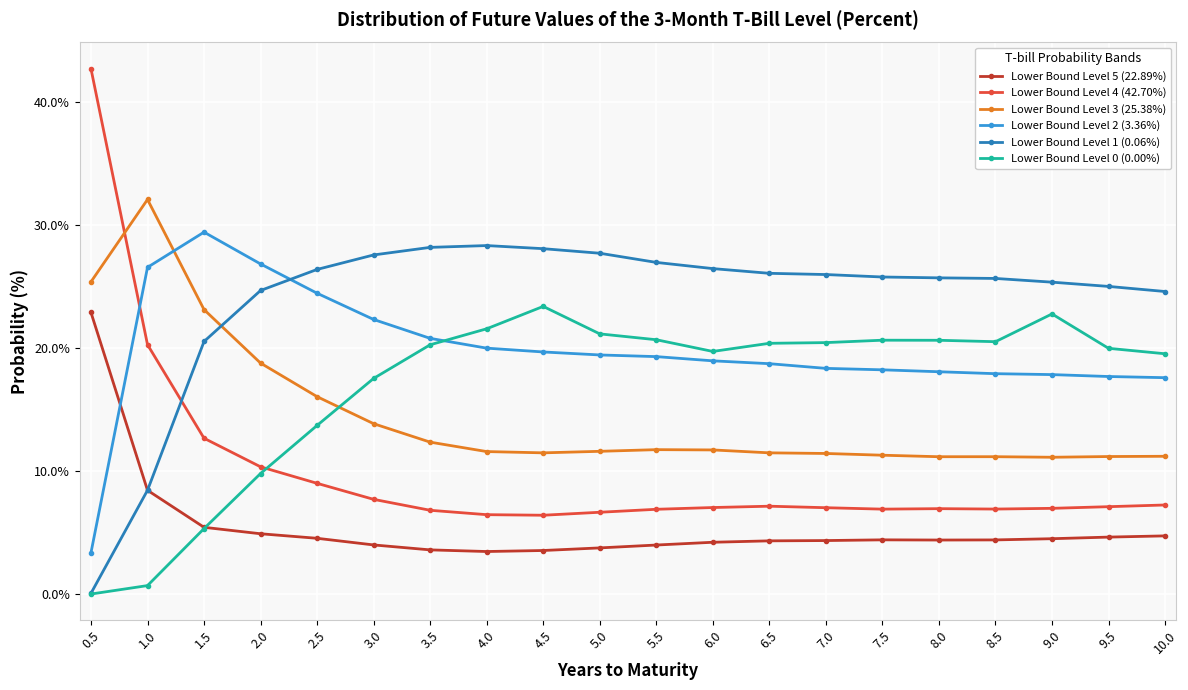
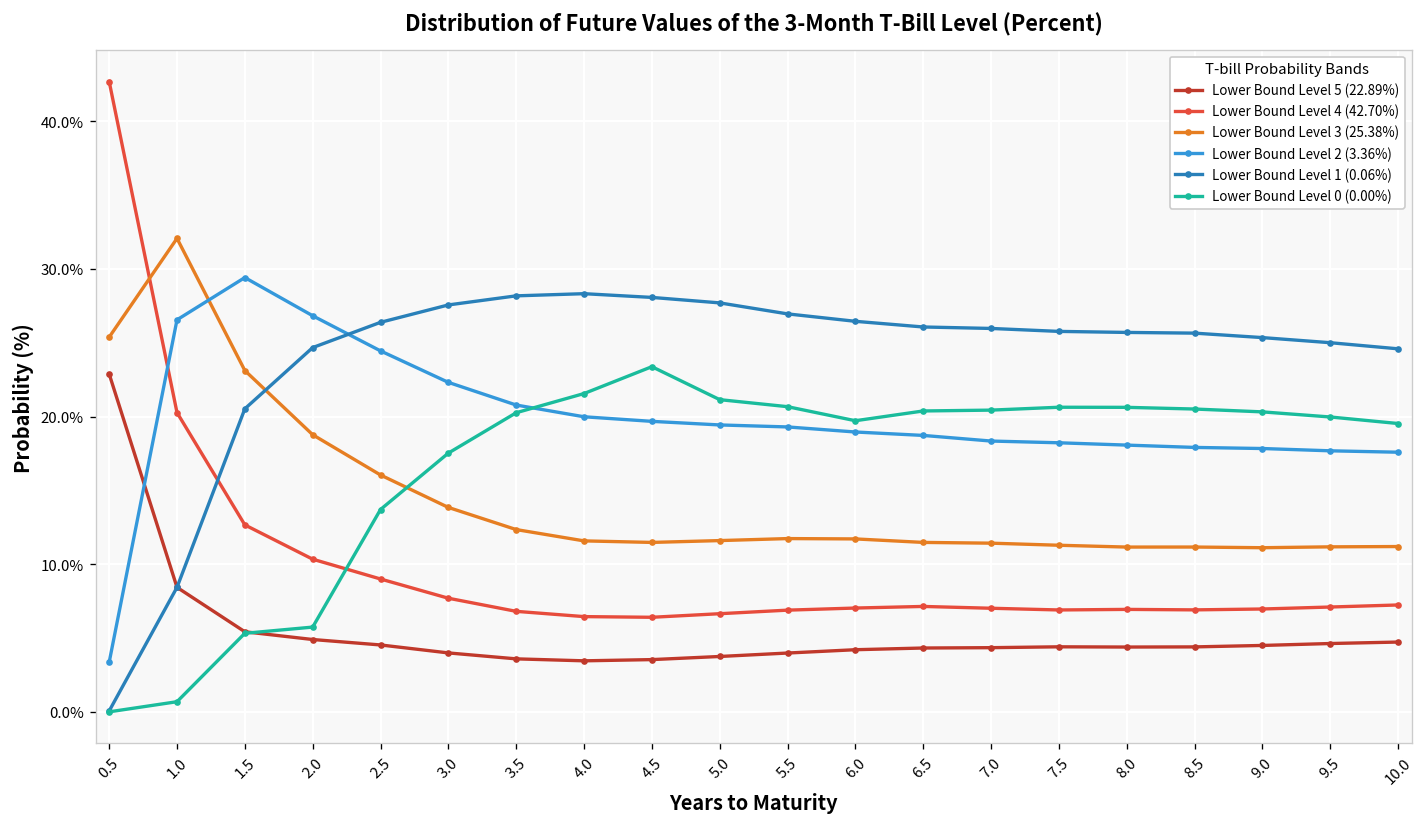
Lower Bound Level 0 (0.00%), 2.0: 9.8% -> 5.7%
Lower Bound Level 0 (0.00%), 9.0: 22.8% -> 20.3%
